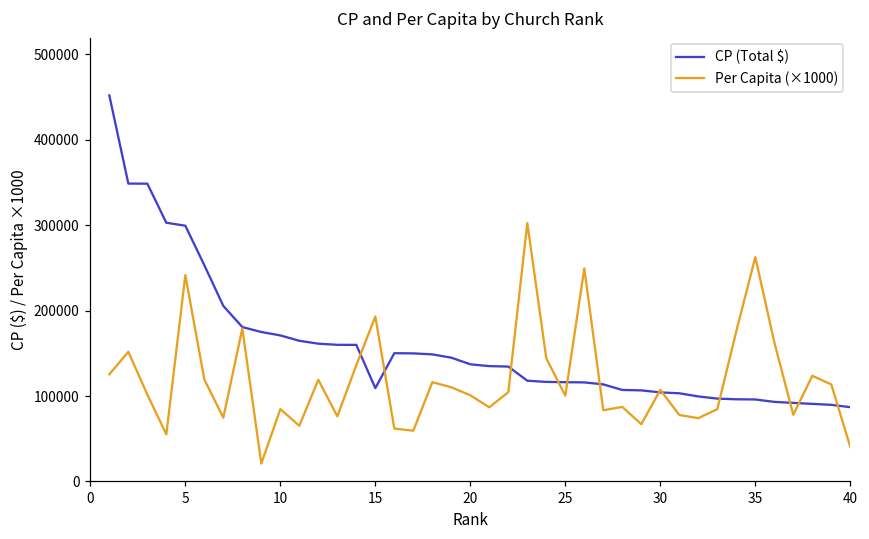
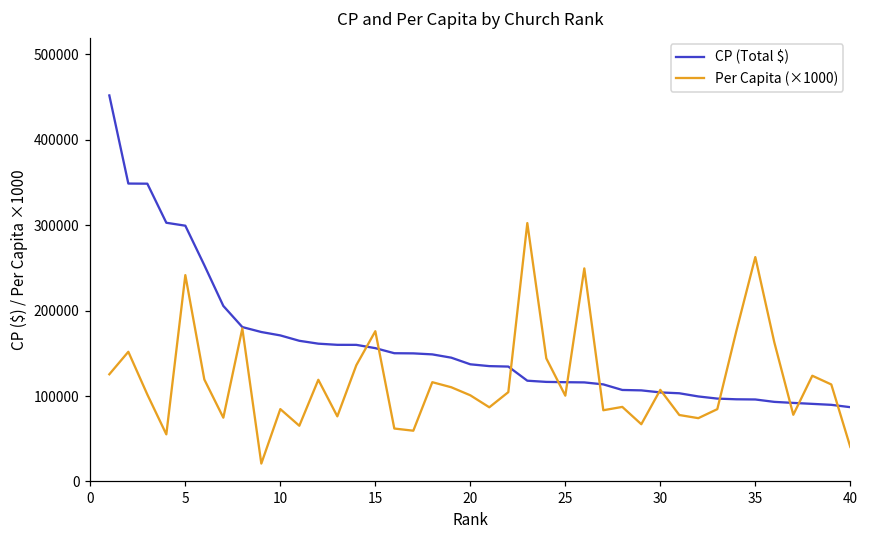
CP (Total $), 15: 110000 -> 160000
Per Capita (×1000), 15: 190000 -> 180000
